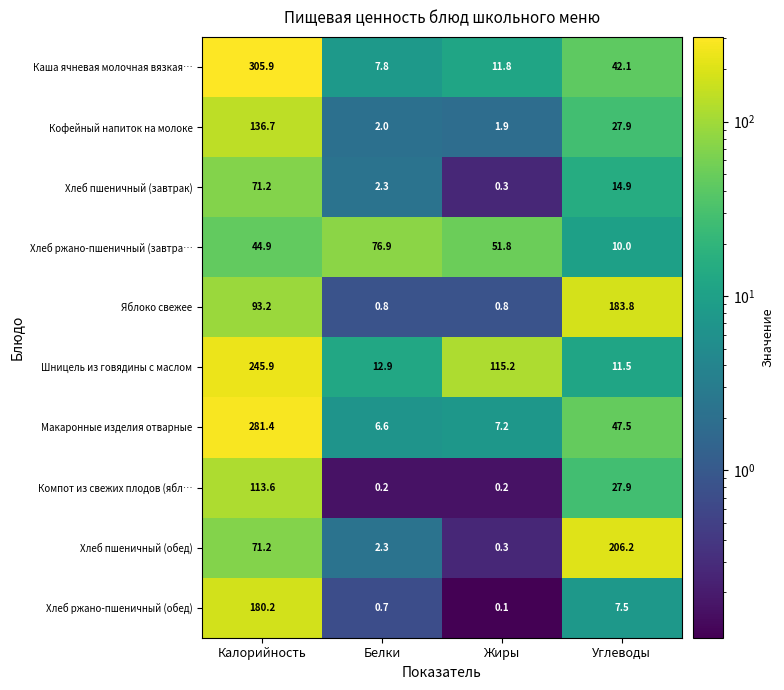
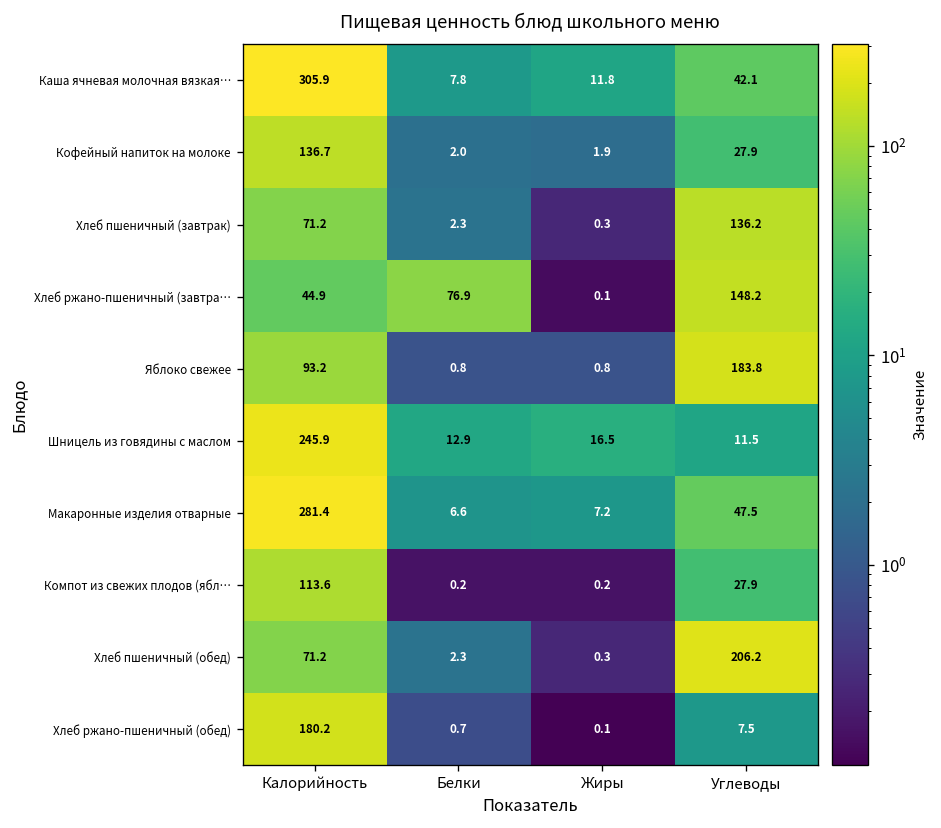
Хлеб пшеничный (завтрак), Углеводы: 14.9 -> 136.2
Хлеб ржано-пшеничный (завтра…, Жиры: 51.8 -> 0.1
Хлеб ржано-пшеничный (завтра…, Углеводы: 10.0 -> 148.2
Шницель из говядины с маслом, Жиры: 115.2 -> 16.5
